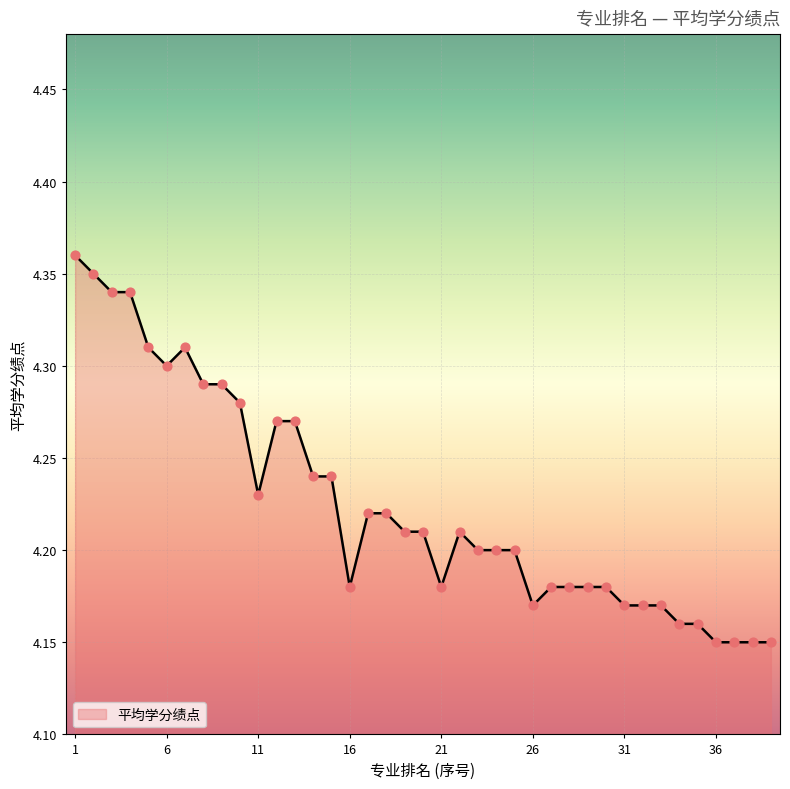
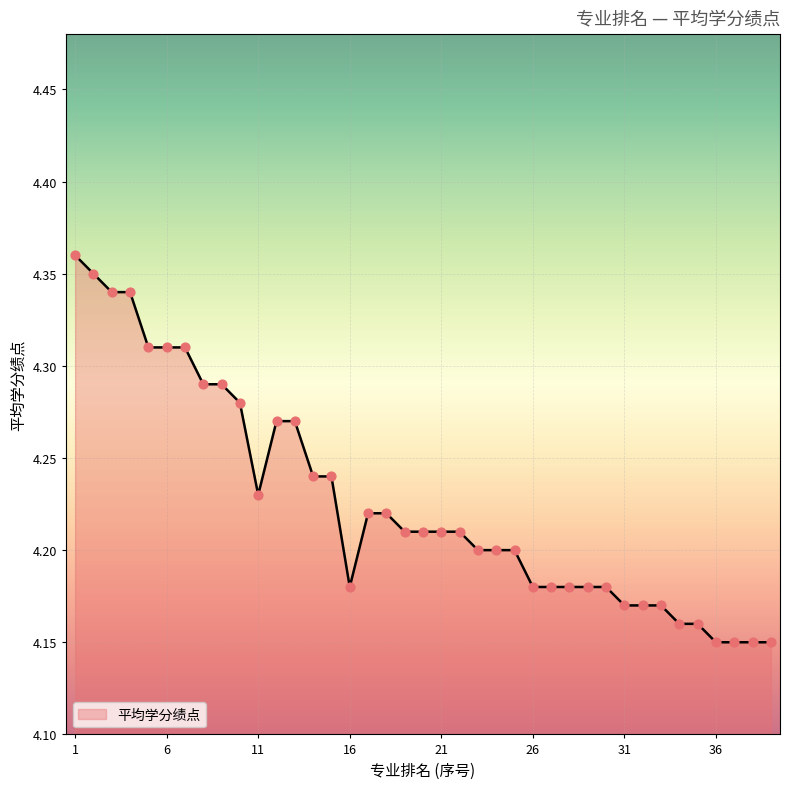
6: 4.30 -> 4.31
21: 4.18 -> 4.21
26: 4.17 -> 4.18
